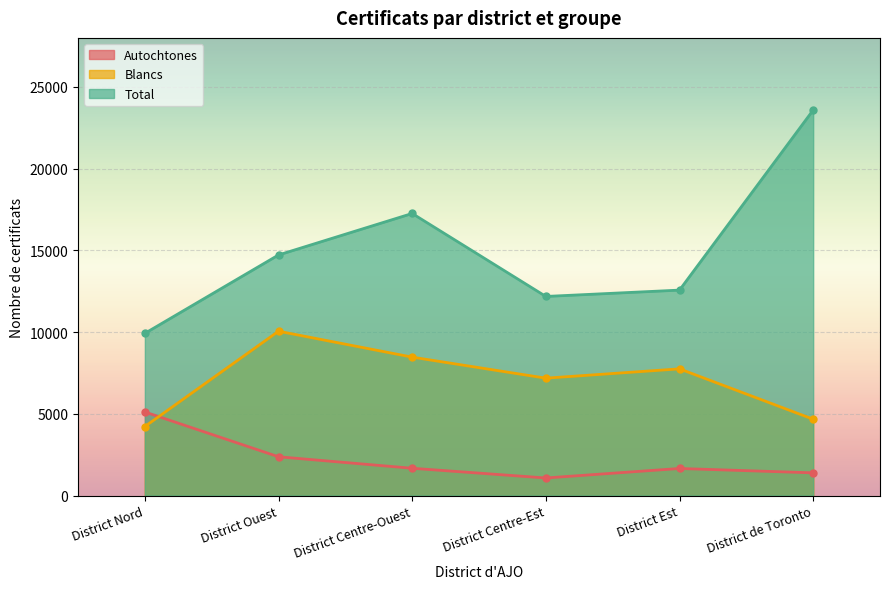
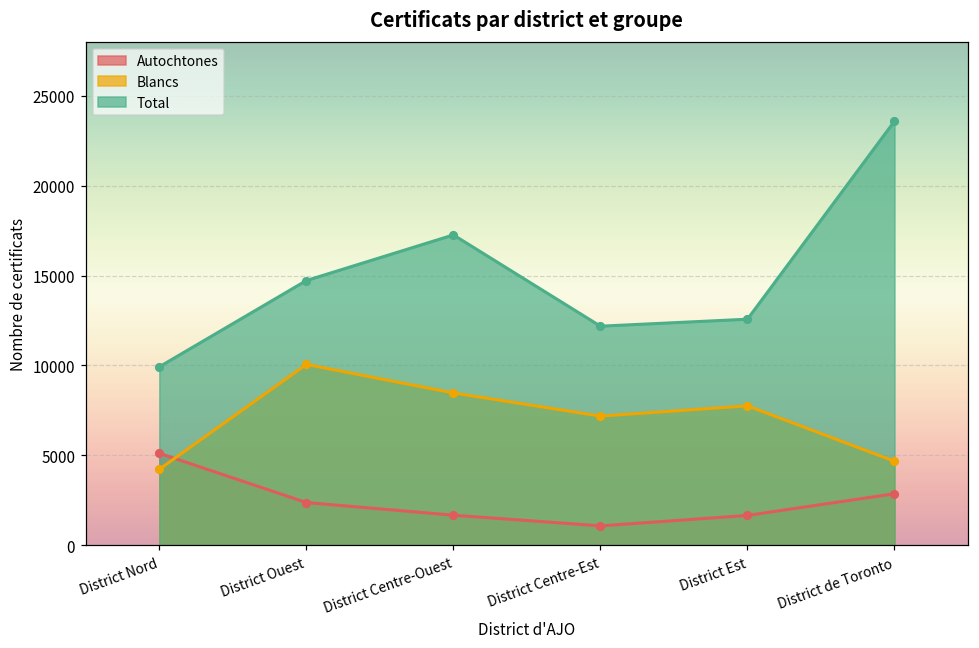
Autochtones, District de Toronto: 1400 -> 2900
